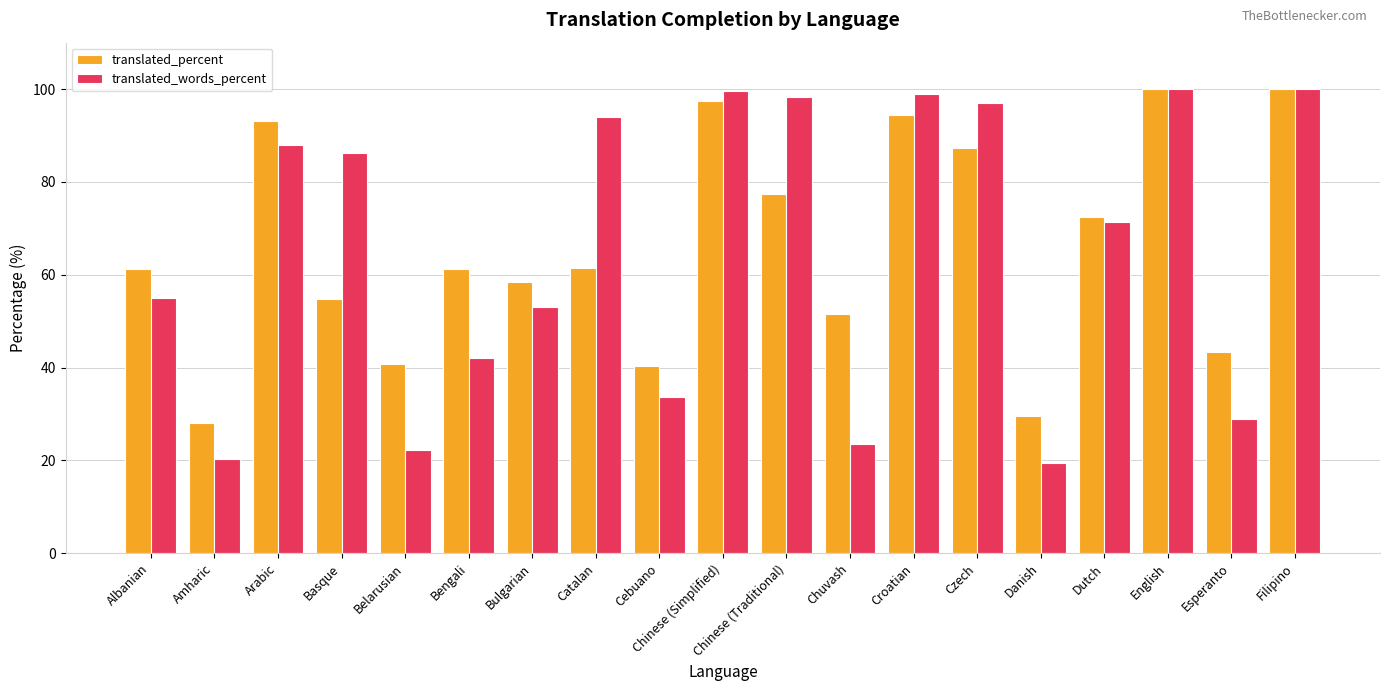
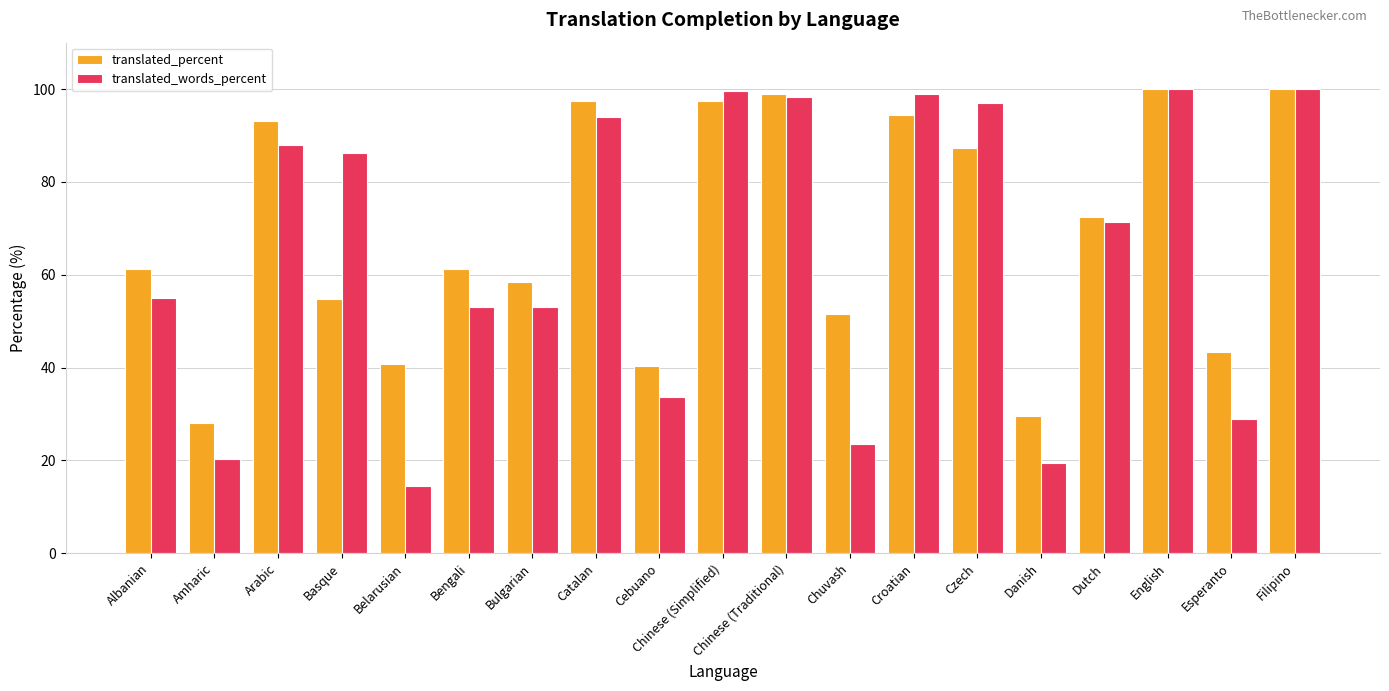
translated_words_percent, Belarusian: 22 -> 14
translated_words_percent, Bengali: 42 -> 53
translated_percent, Catalan: 61 -> 97
translated_percent, Chinese (Traditional): 77 -> 99
